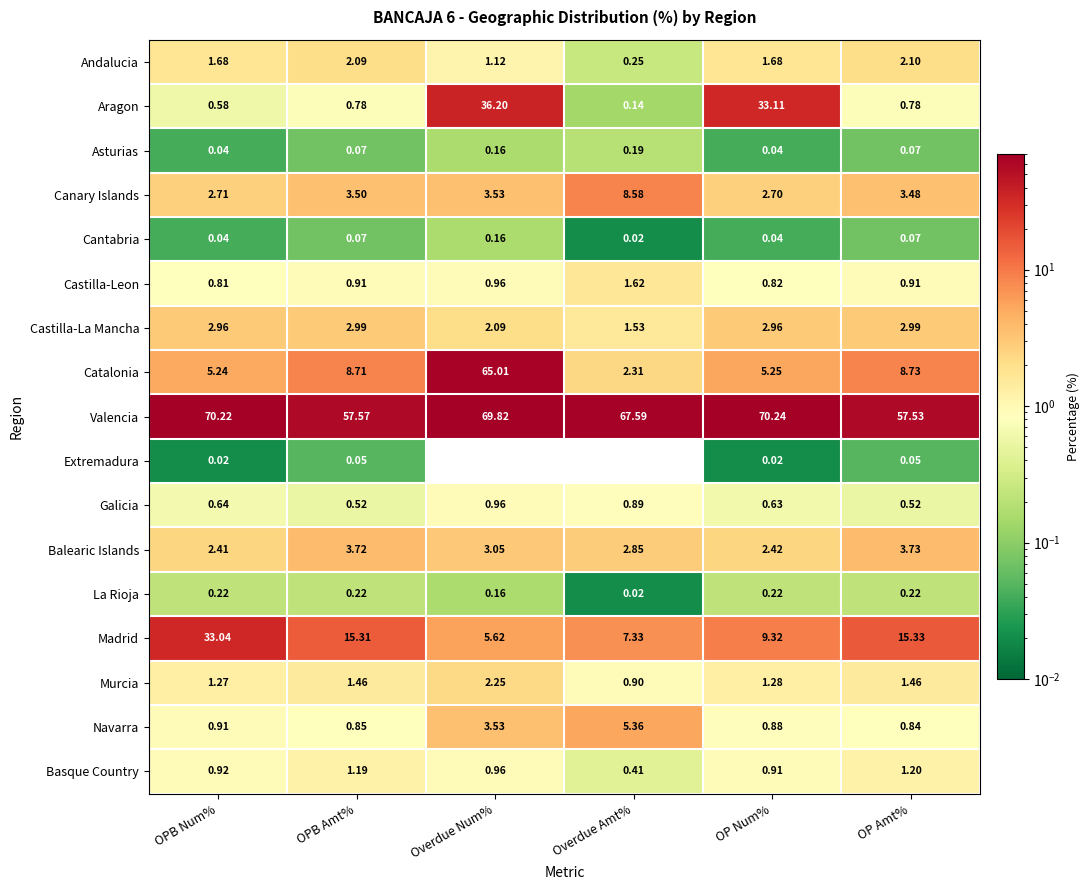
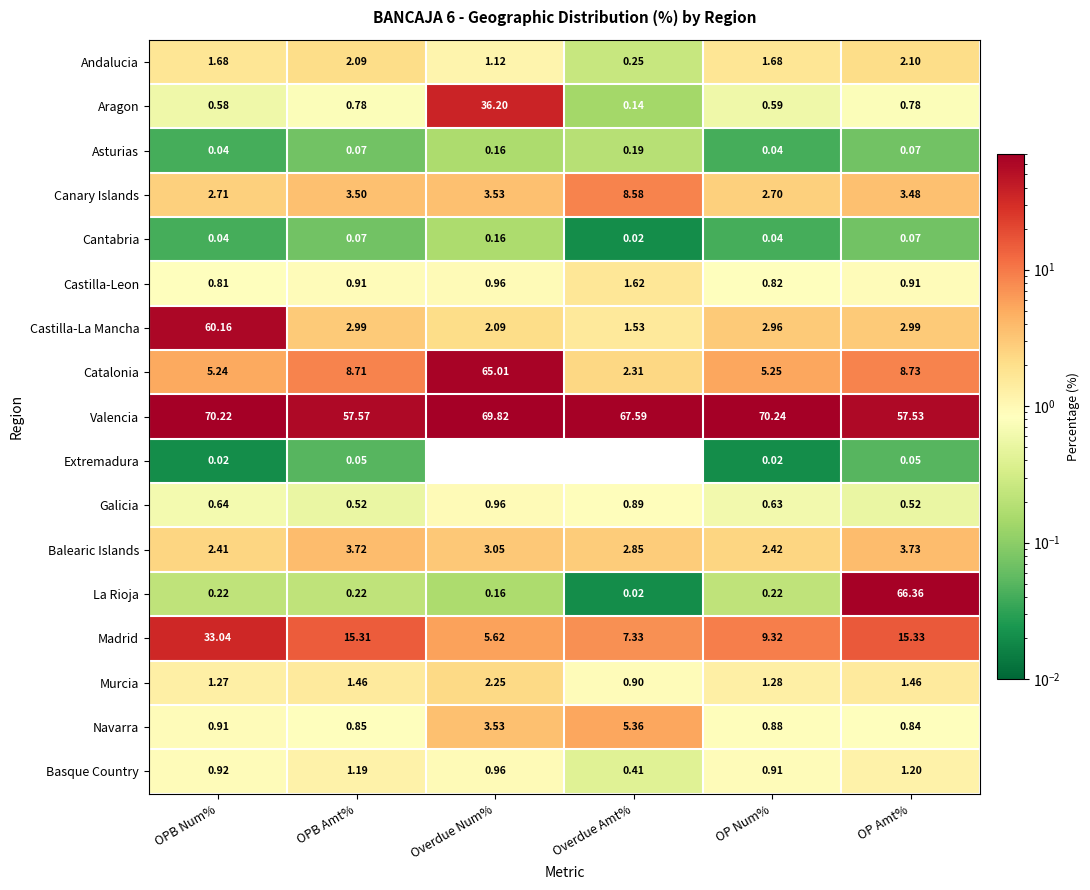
Aragon, OP Num%: 33.11 -> 0.59
Castilla-La Mancha, OPB Num%: 2.96 -> 60.16
La Rioja, OP Amt%: 0.22 -> 66.36
